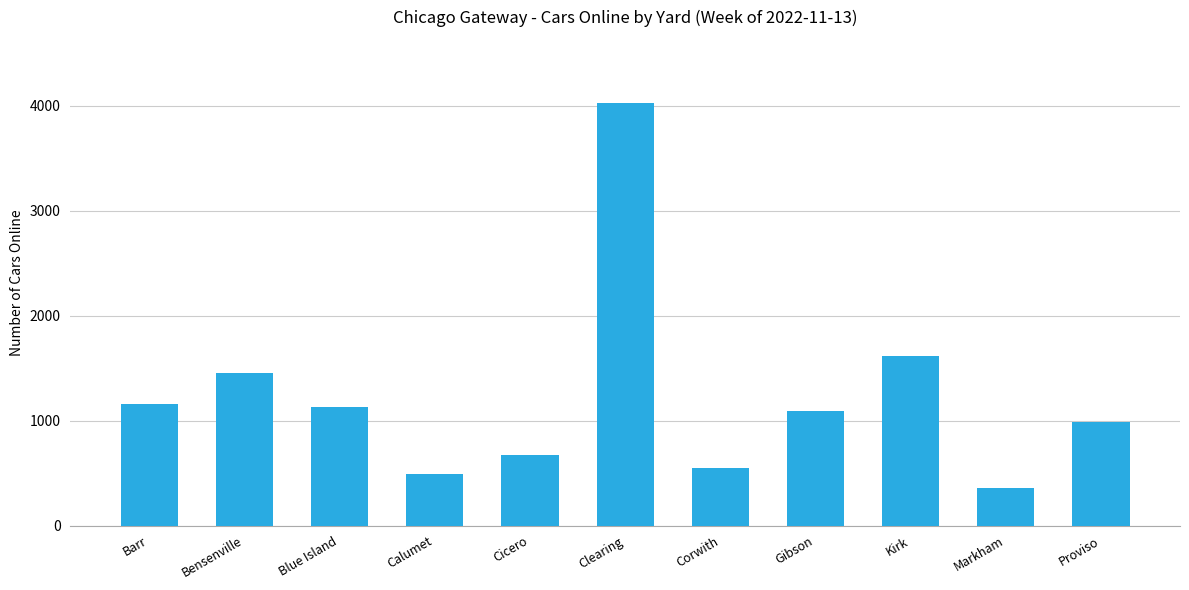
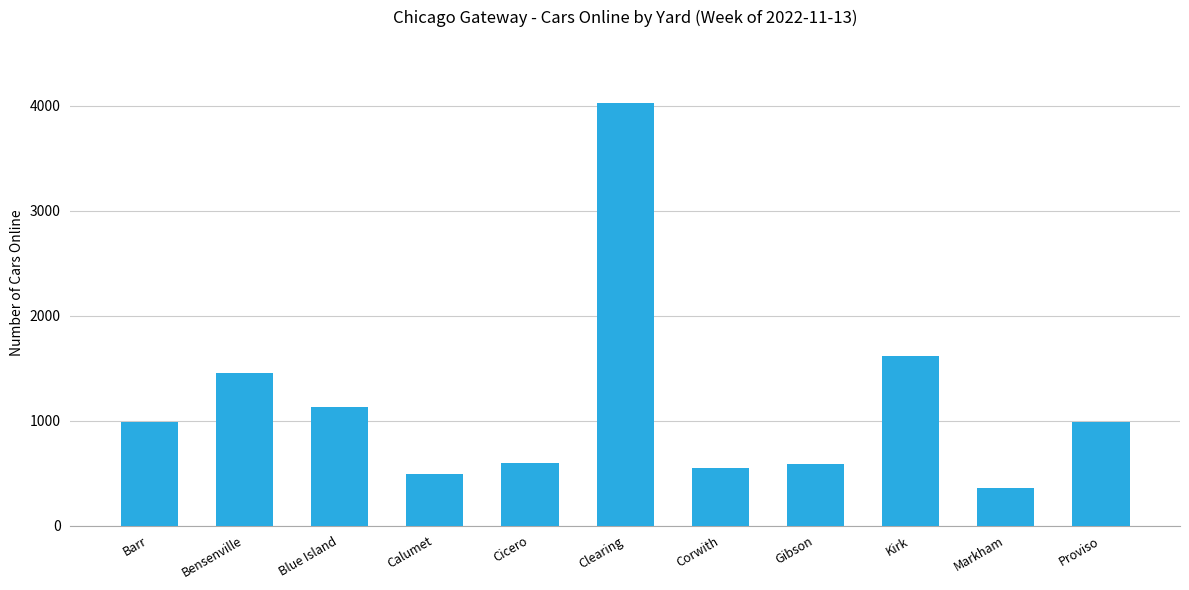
Barr: 1160 -> 990
Cicero: 680 -> 600
Gibson: 1090 -> 580
